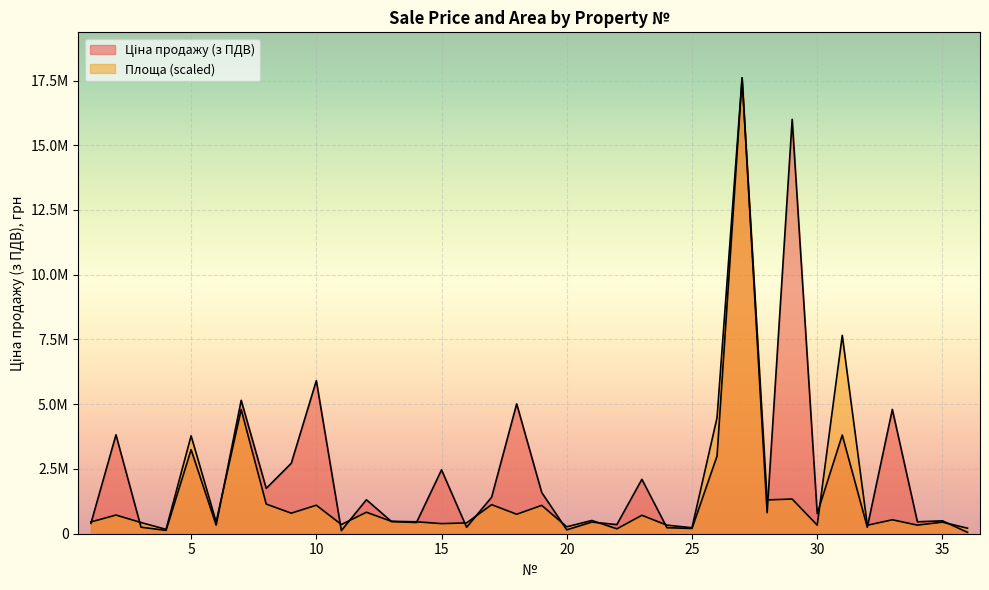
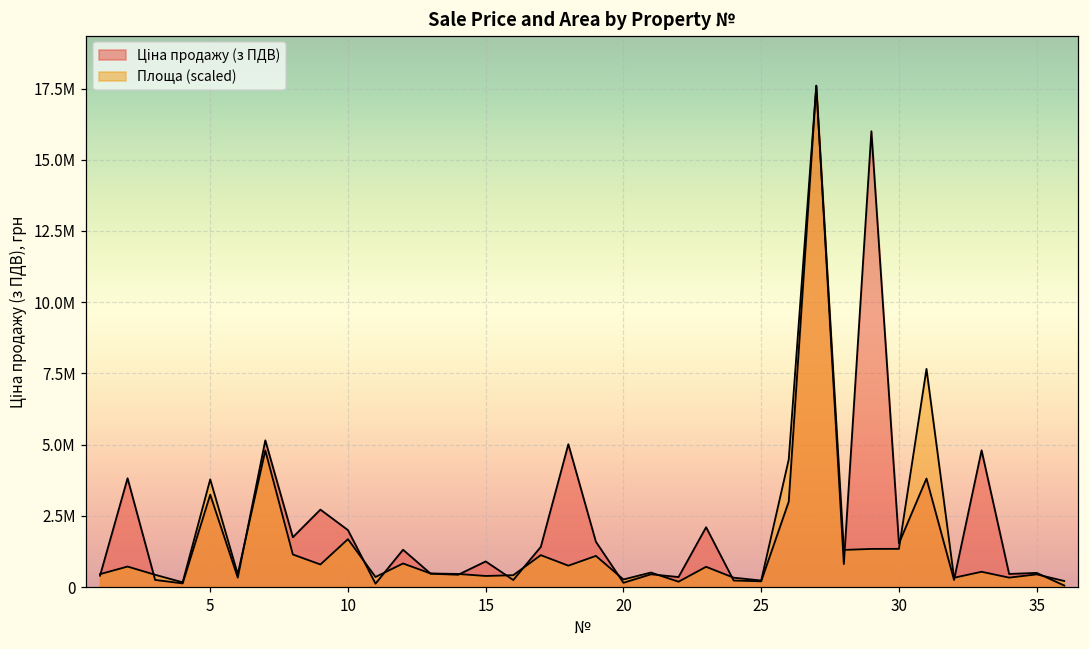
Ціна продажу (з ПДВ), 10: 5900000 -> 2000000
Площа (scaled), 10: 1100000 -> 1700000
Ціна продажу (з ПДВ), 15: 2500000 -> 900000
Ціна продажу (з ПДВ), 30: 800000 -> 1500000
Площа (scaled), 30: 300000 -> 1300000
